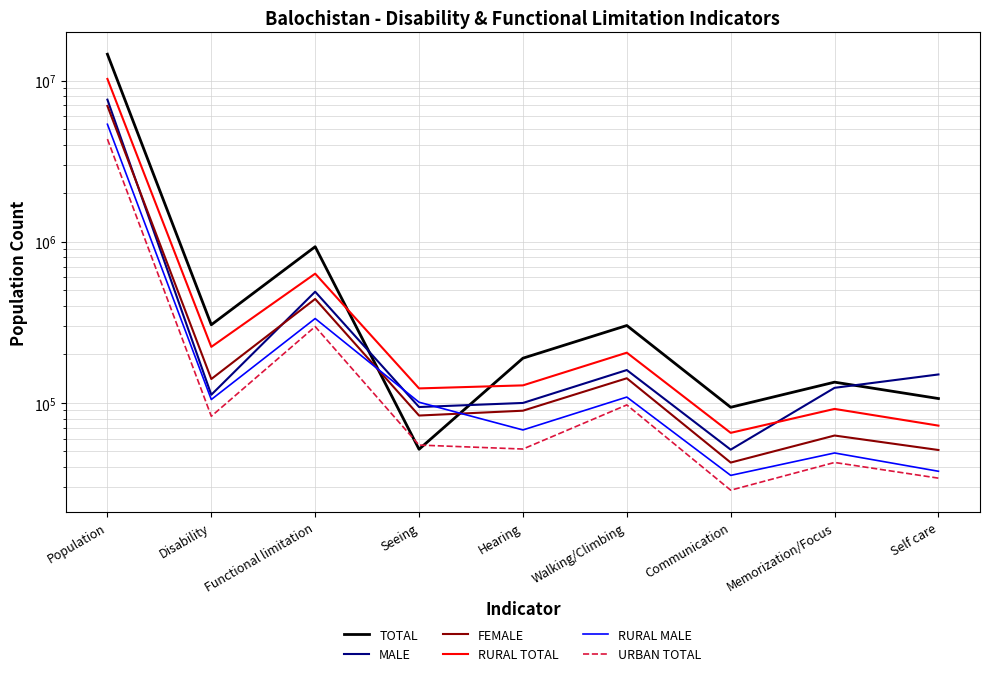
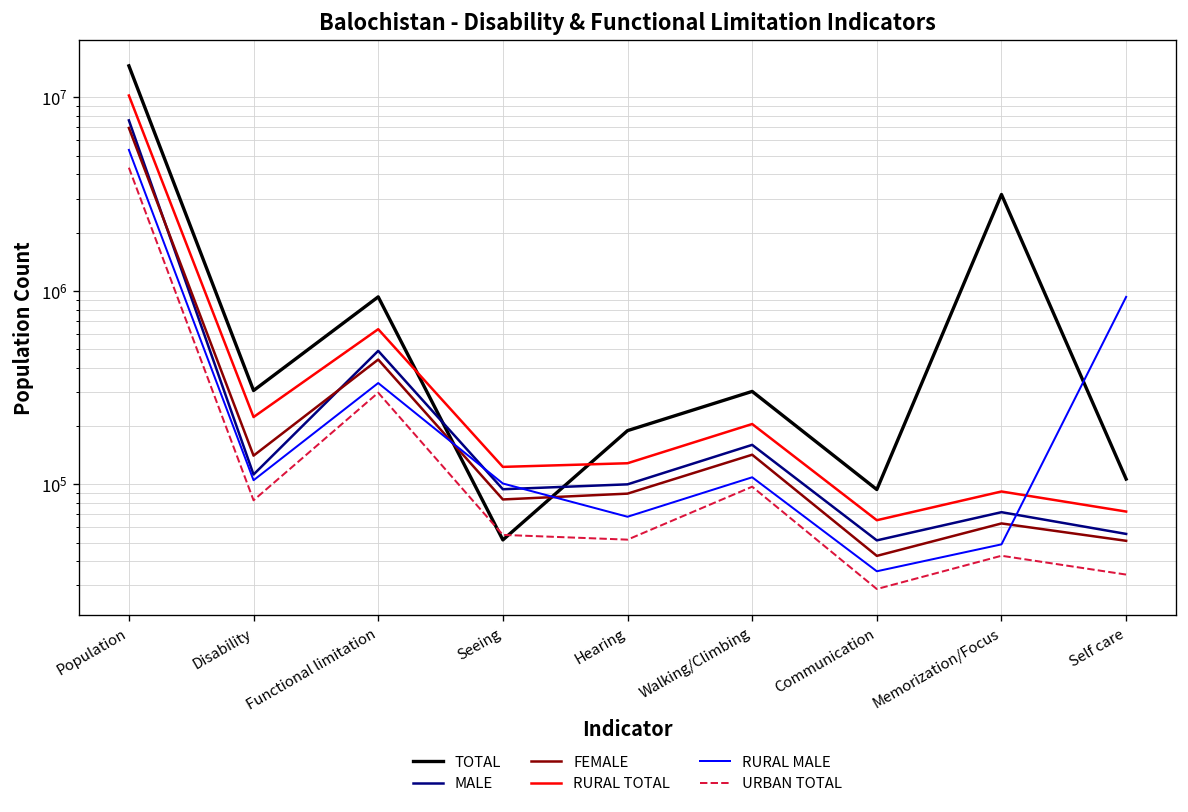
TOTAL, Memorization/Focus: 130000 -> 3100000
MALE, Memorization/Focus: 120000 -> 70000
MALE, Self care: 150000 -> 55000
RURAL MALE, Self care: 38000 -> 900000
